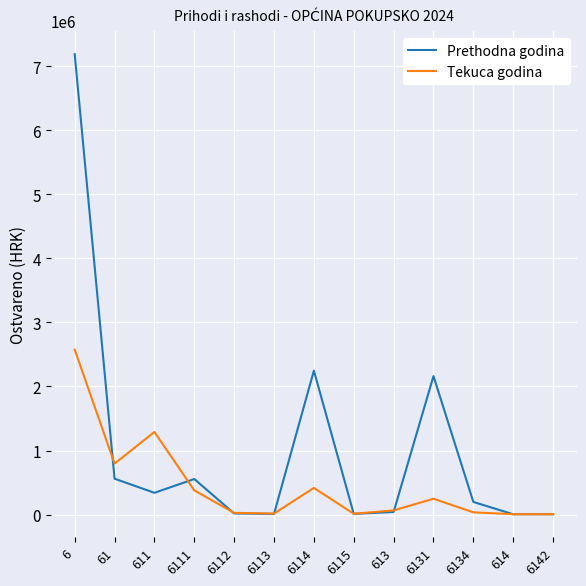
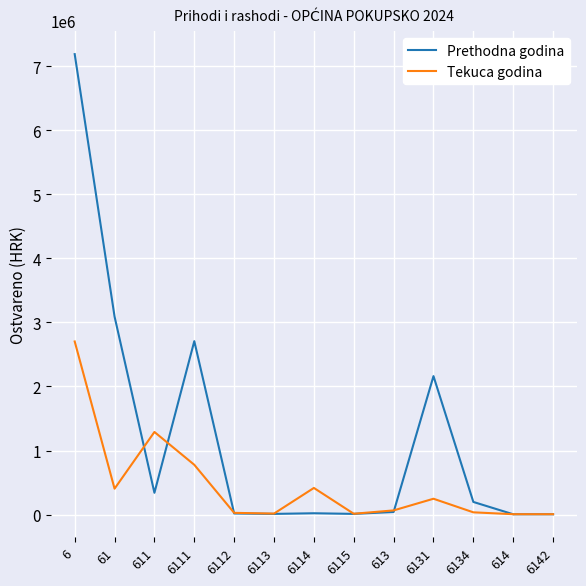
Tekuca godina, 6: 2600000 -> 2700000
Prethodna godina, 61: 600000 -> 3100000
Tekuca godina, 61: 800000 -> 400000
Prethodna godina, 6111: 600000 -> 2700000
Tekuca godina, 6111: 400000 -> 800000
Prethodna godina, 6114: 2200000 -> 0
